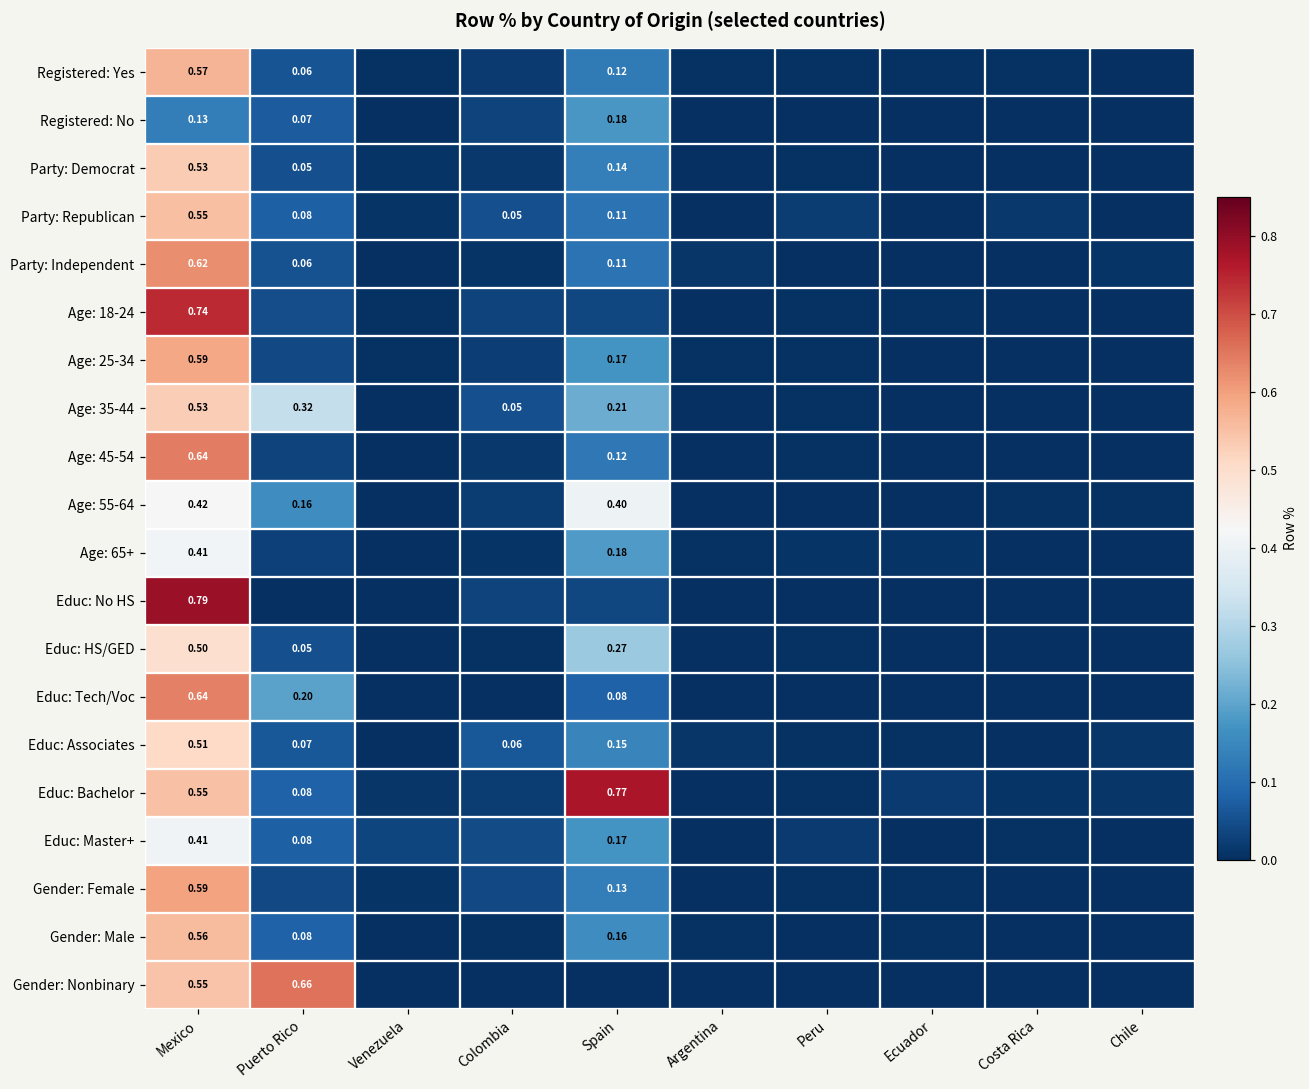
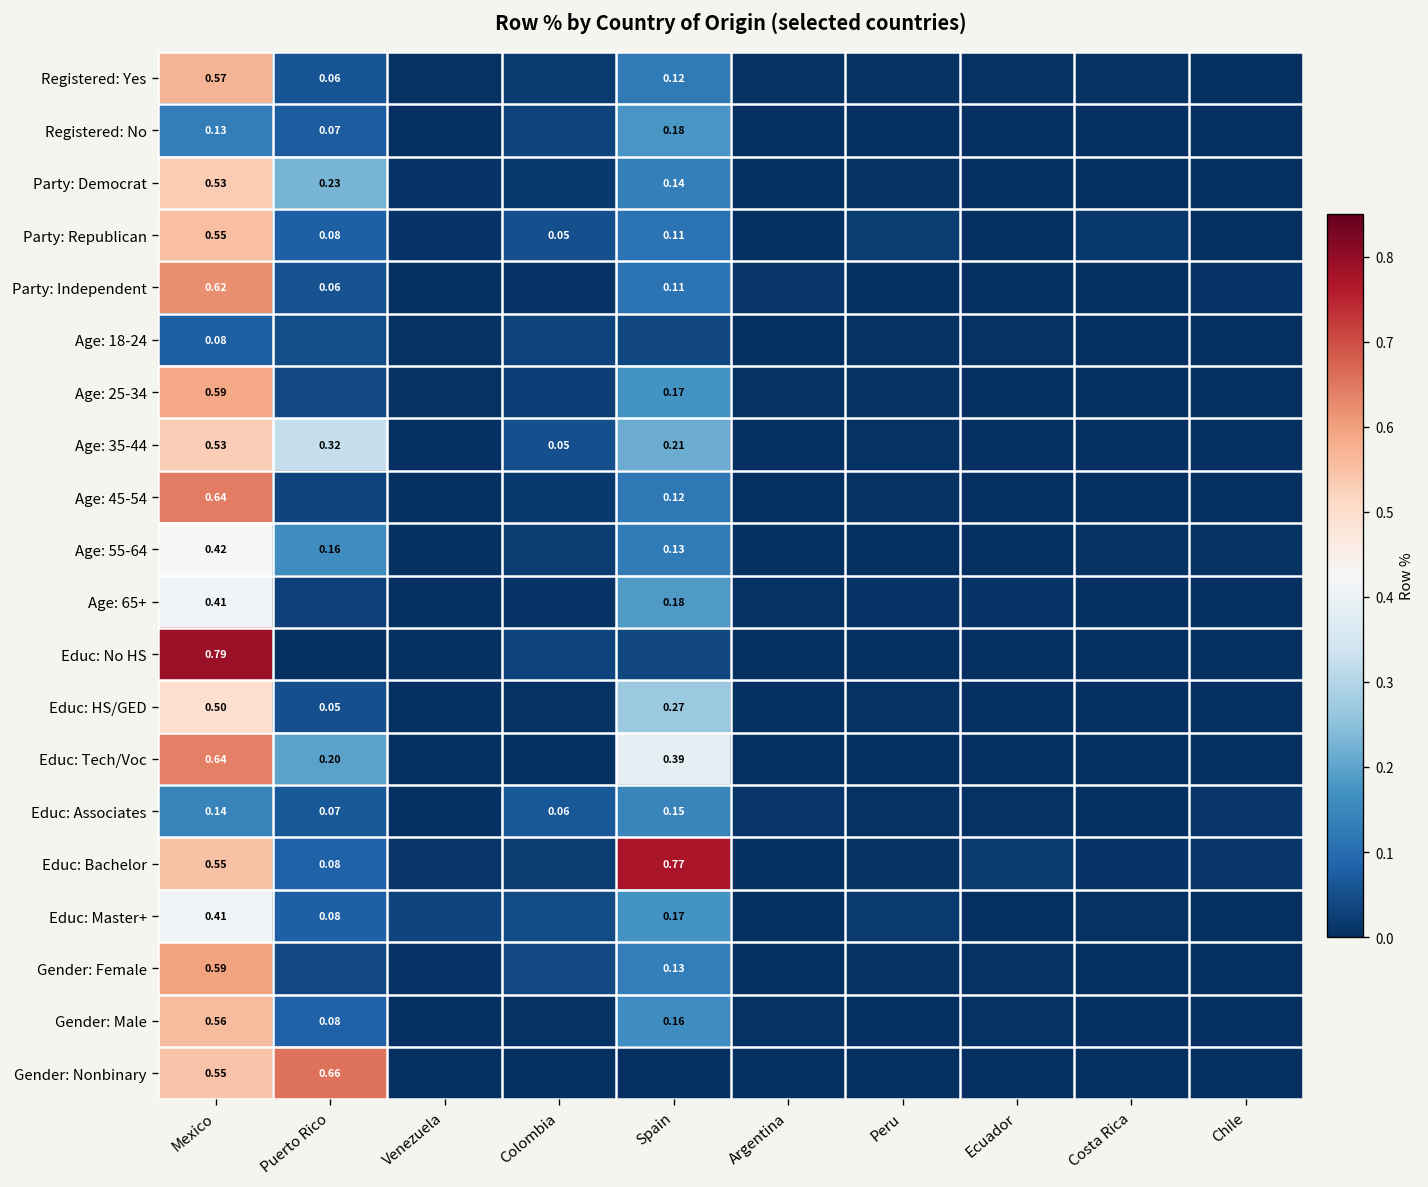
Party: Democrat, Puerto Rico: 0.05 -> 0.23
Age: 18-24, Mexico: 0.74 -> 0.08
Age: 55-64, Spain: 0.40 -> 0.13
Educ: Tech/Voc, Spain: 0.08 -> 0.39
Educ: Associates, Mexico: 0.51 -> 0.14
